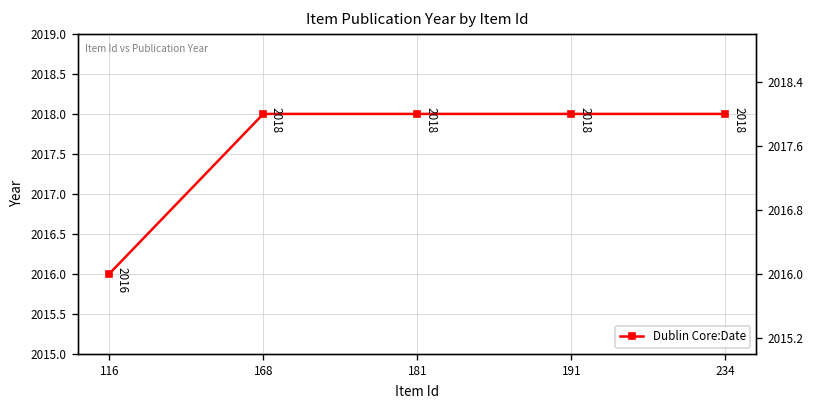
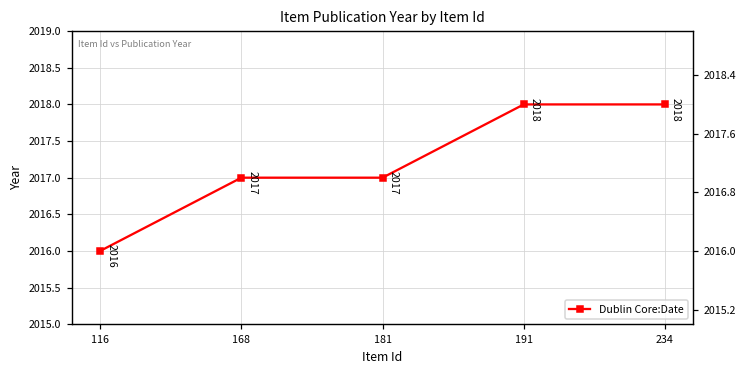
168: 2018 -> 2017
181: 2018 -> 2017
